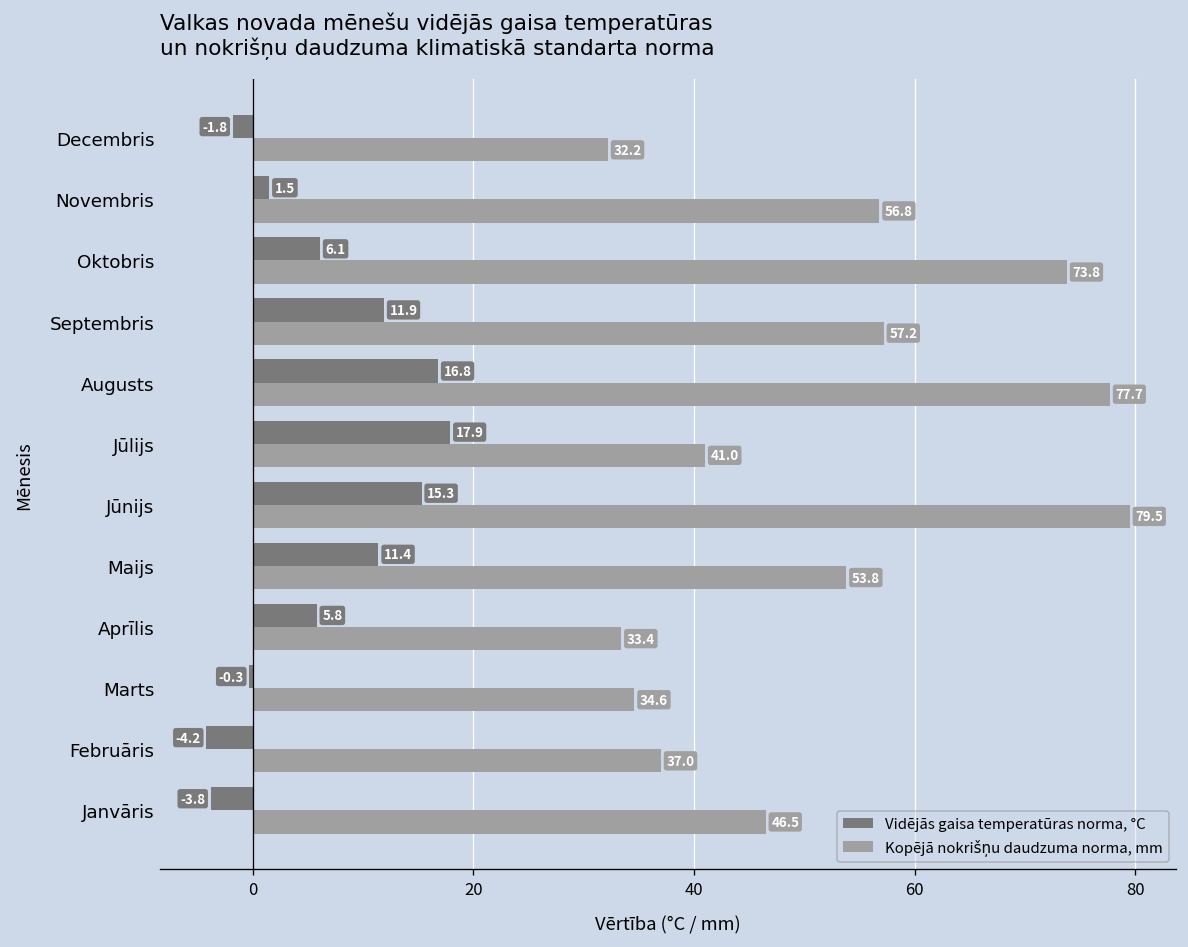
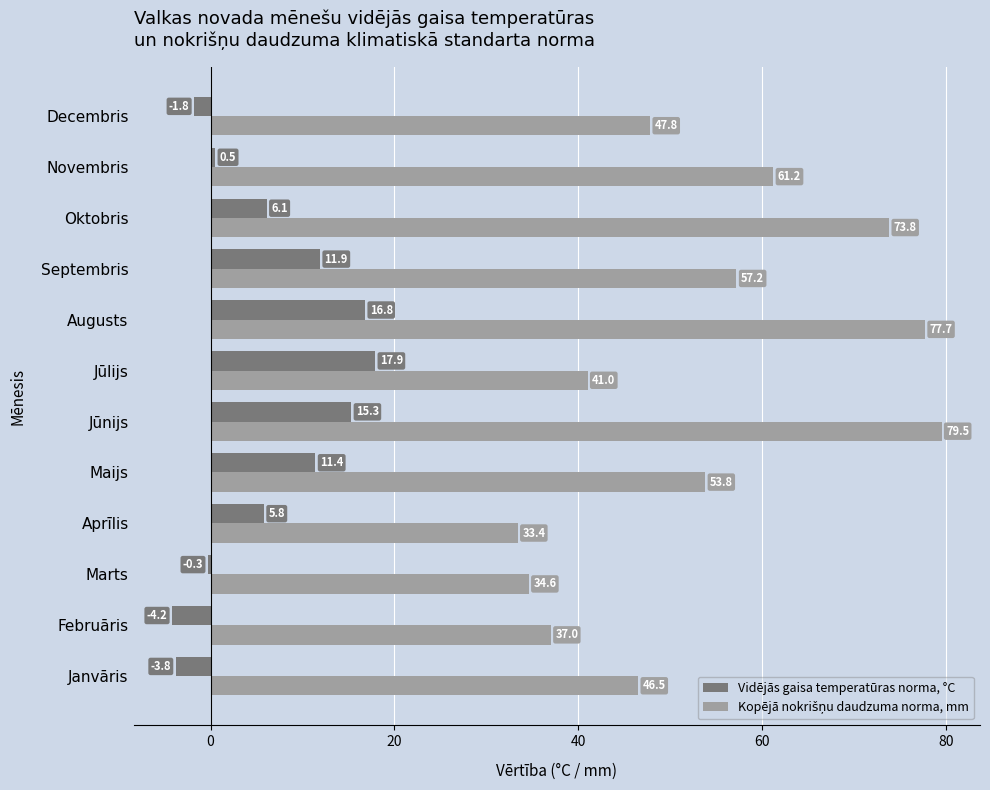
Kopējā nokrišņu daudzuma norma, mm, Decembris: 32.2 -> 47.8
Vidējās gaisa temperatūras norma, °C, Novembris: 1.5 -> 0.5
Kopējā nokrišņu daudzuma norma, mm, Novembris: 56.8 -> 61.2
